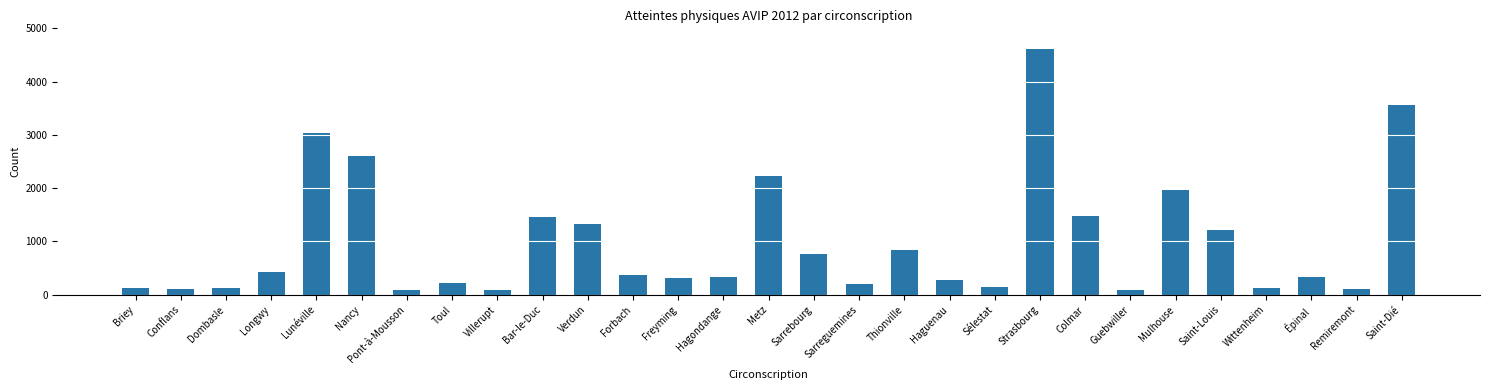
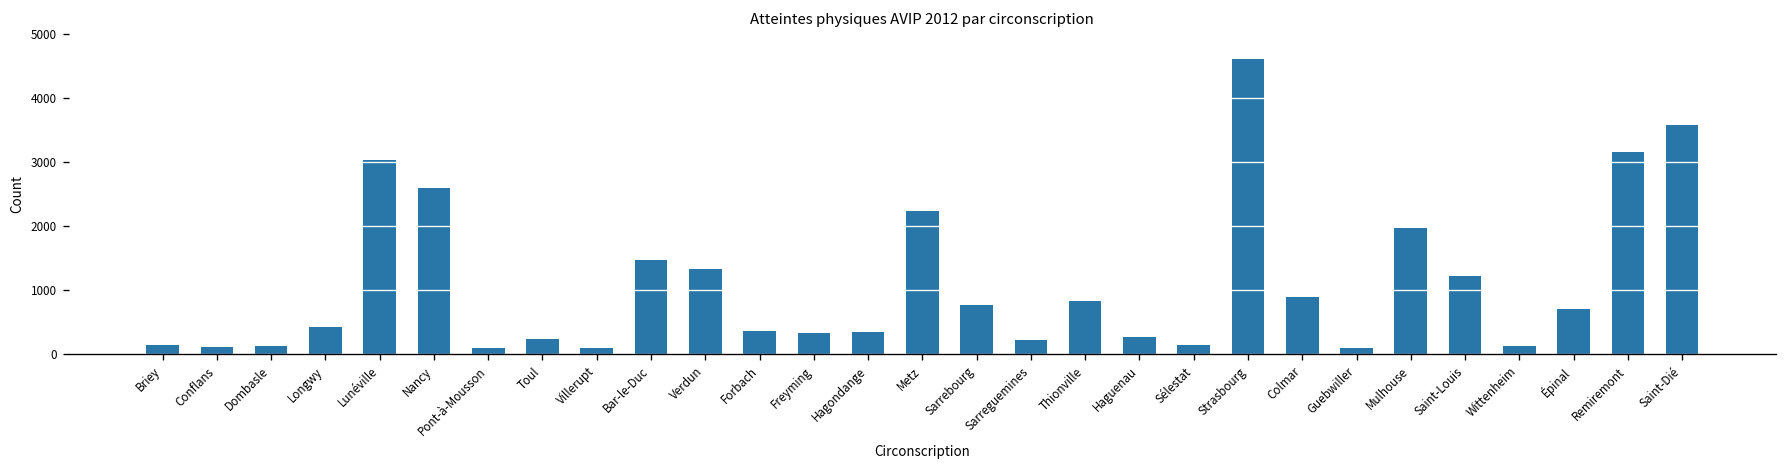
Colmar: 1500 -> 900
Épinal: 300 -> 700
Remiremont: 100 -> 3200
